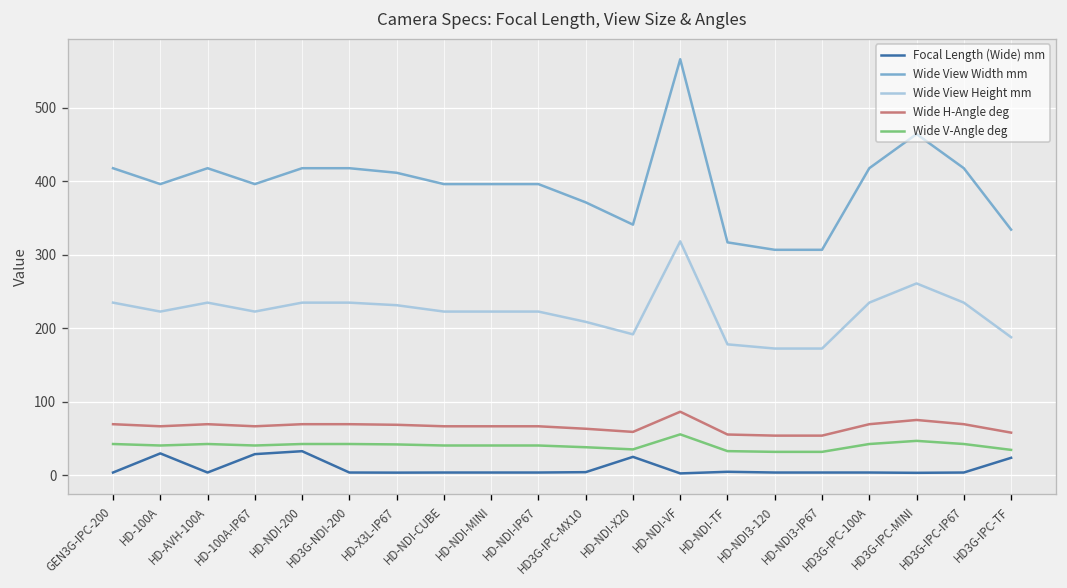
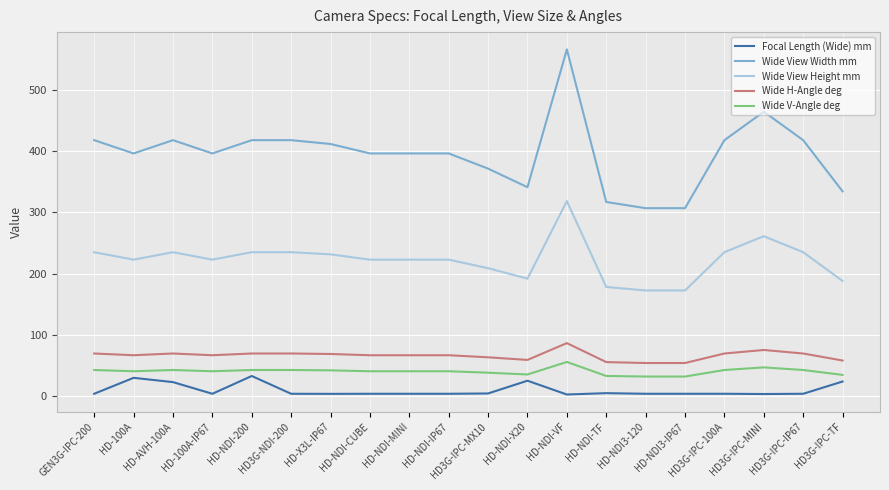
Focal Length (Wide) mm, HD-AVH-100A: 0 -> 20
Focal Length (Wide) mm, HD-100A-IP67: 30 -> 0
